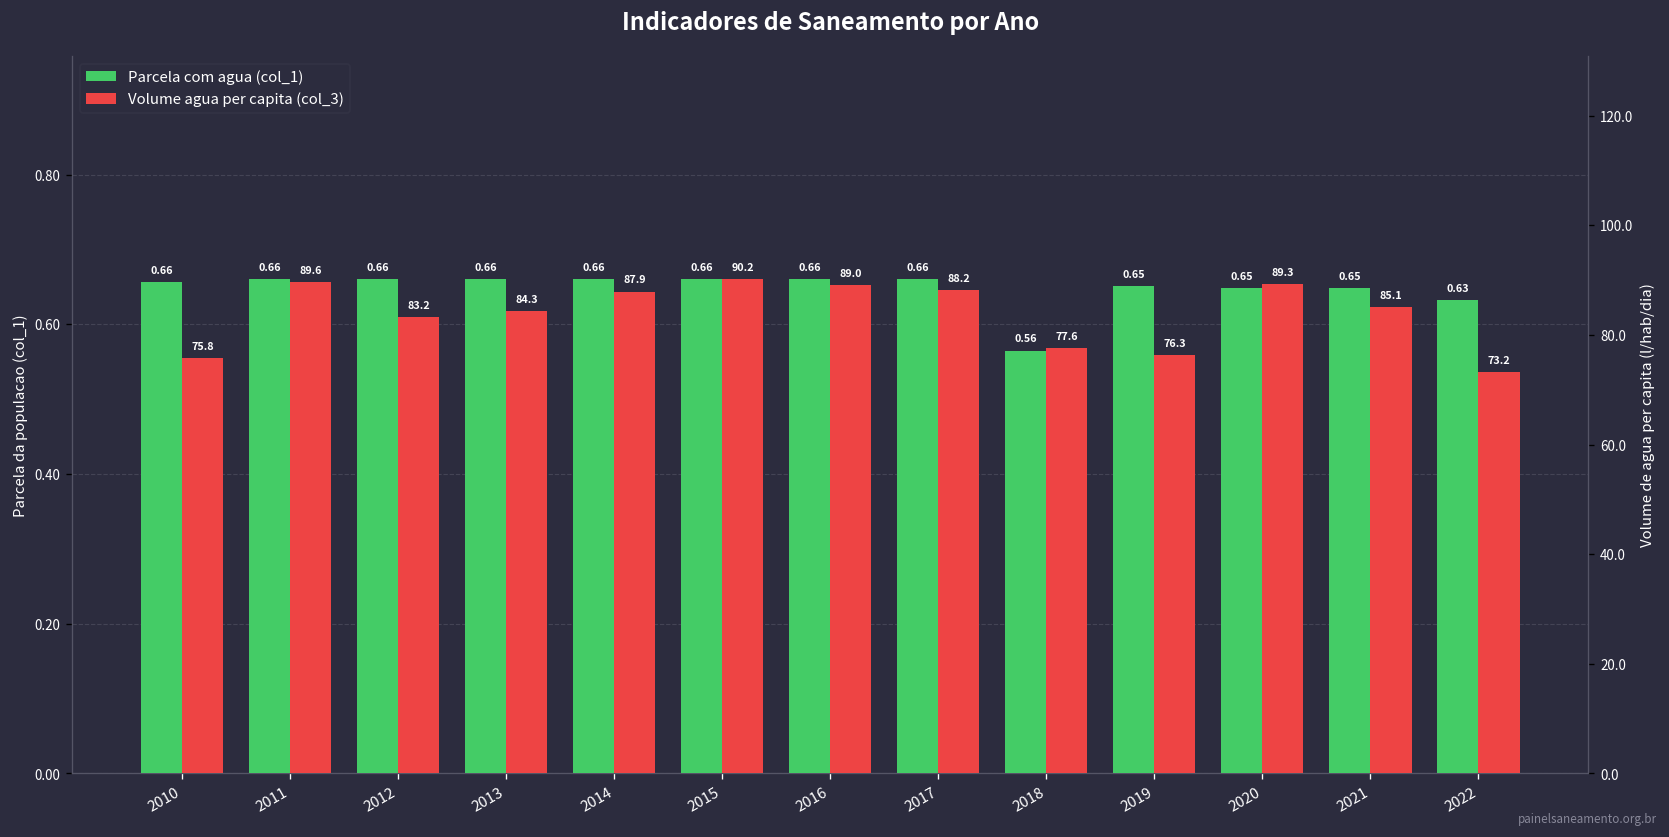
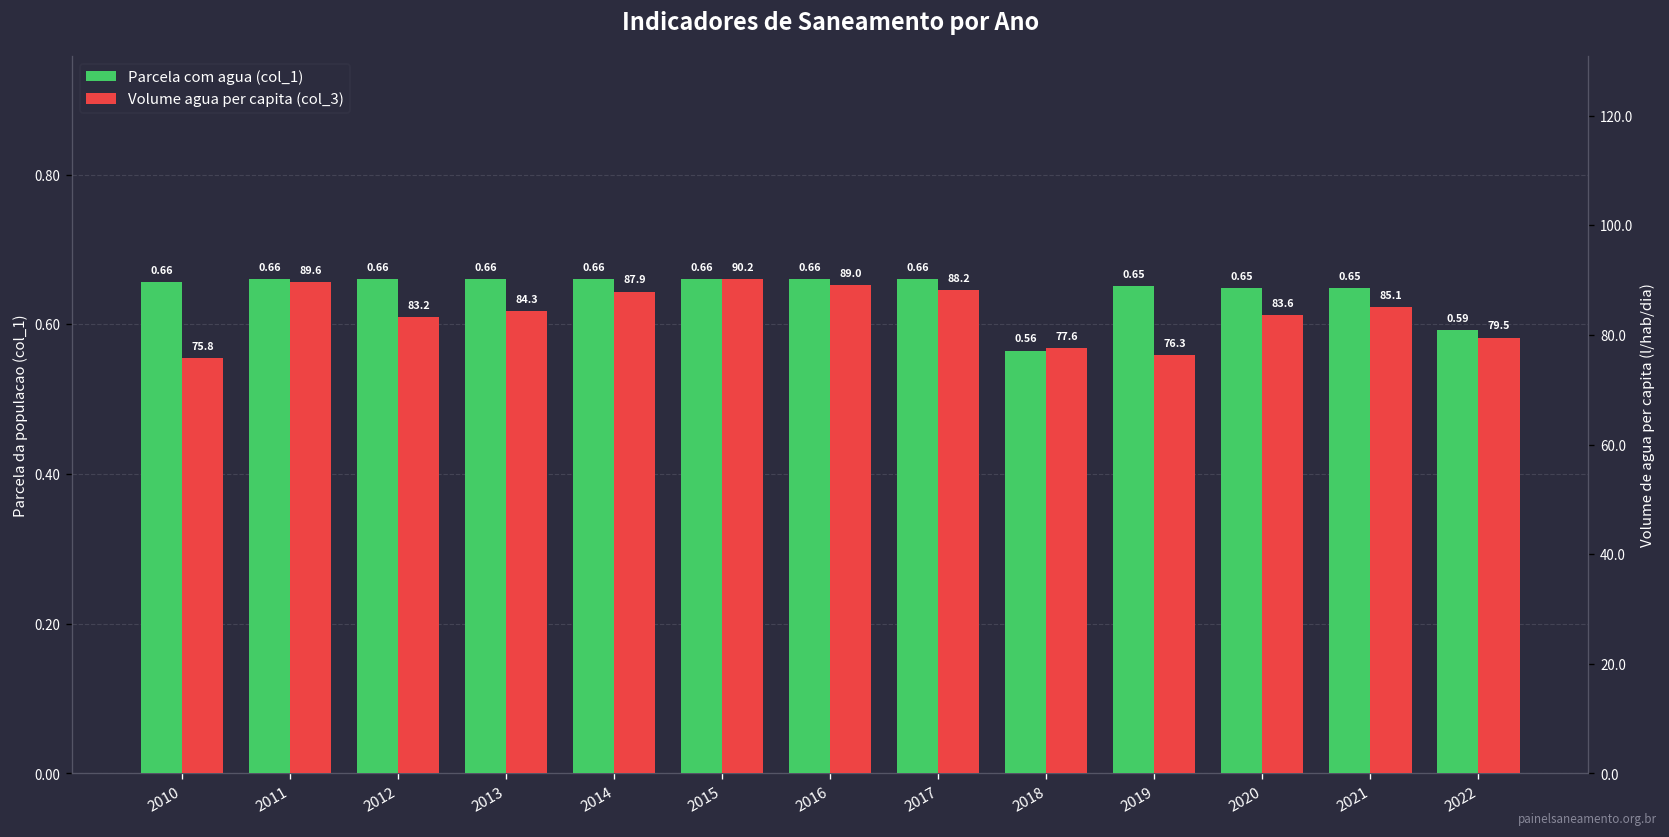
Parcela com agua (col_1), 2022: 0.63 -> 0.59
Volume agua per capita (col_3), 2020: 89.3 -> 83.6
Volume agua per capita (col_3), 2022: 73.2 -> 79.5
